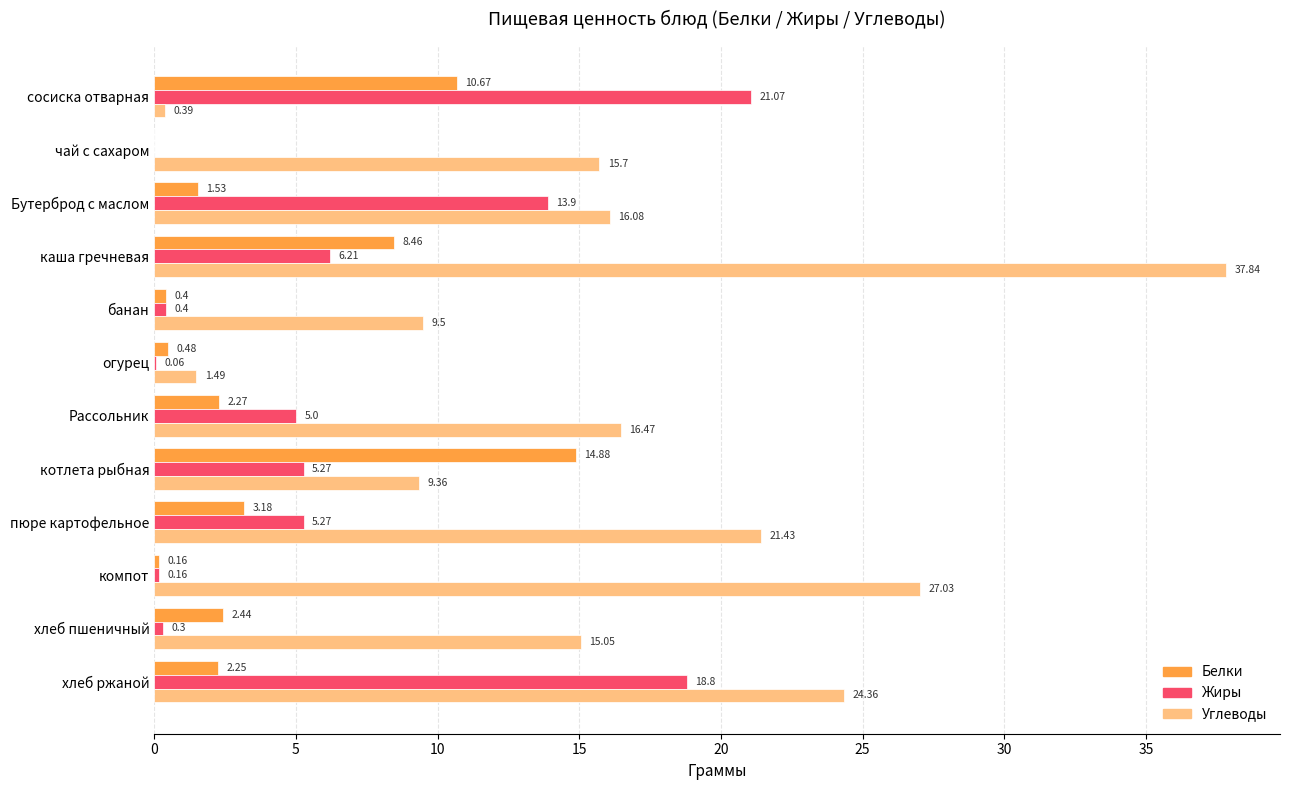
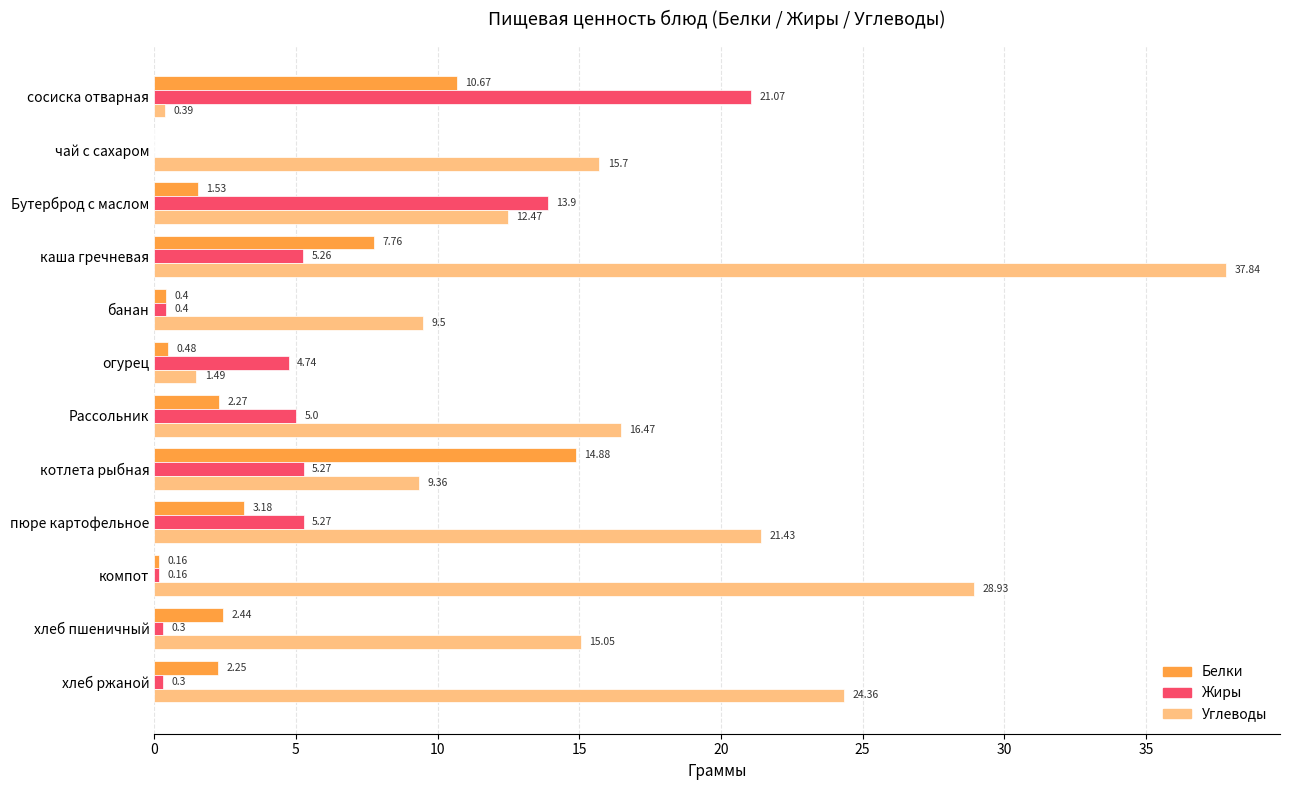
Углеводы, Бутерброд с маслом: 16.08 -> 12.47
Белки, каша гречневая: 8.46 -> 7.76
Жиры, каша гречневая: 6.21 -> 5.26
Жиры, огурец: 0.06 -> 4.74
Углеводы, компот: 27.03 -> 28.93
Жиры, хлеб ржаной: 18.8 -> 0.3
